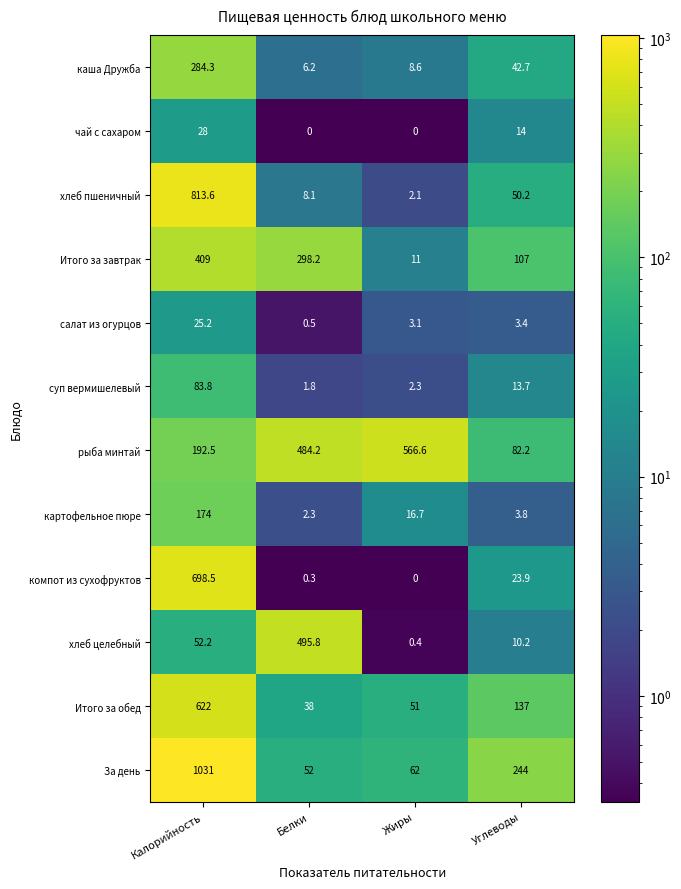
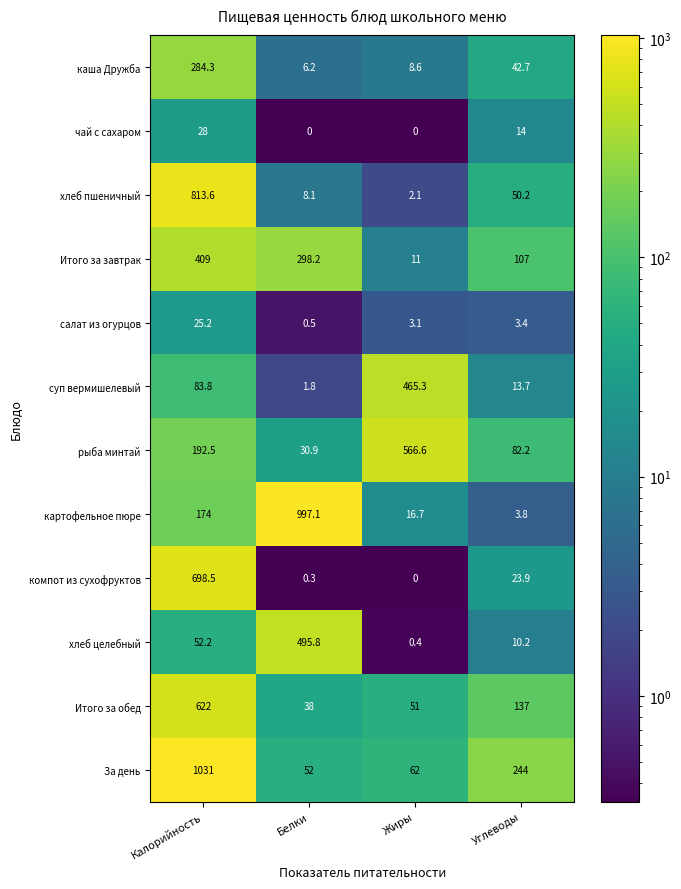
суп вермишелевый, Жиры: 2.3 -> 465.3
рыба минтай, Белки: 484.2 -> 30.9
картофельное пюре, Белки: 2.3 -> 997.1
